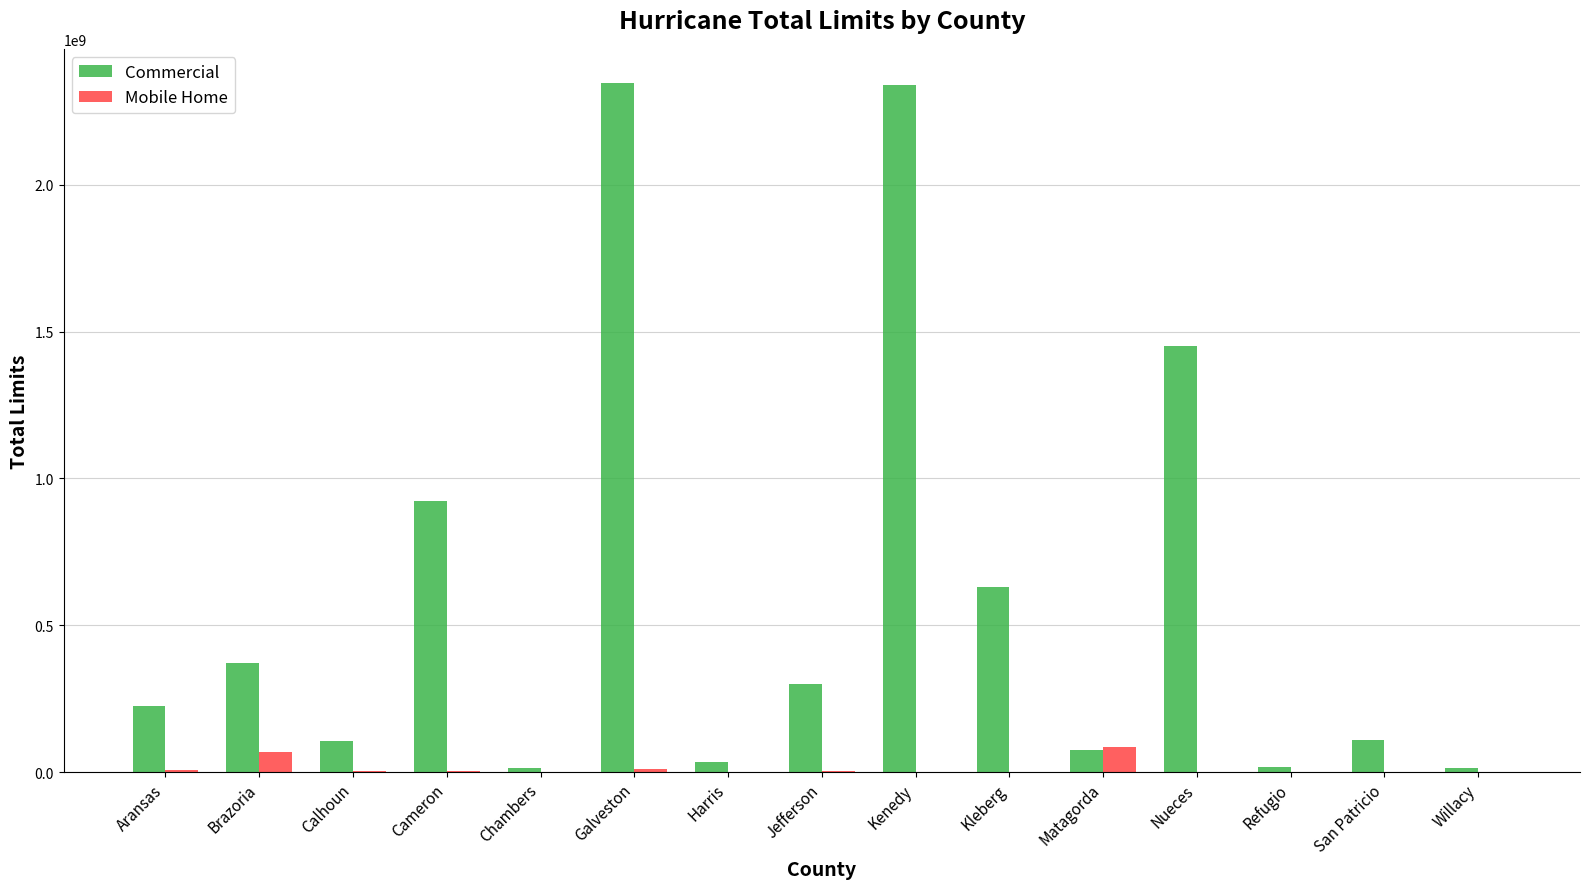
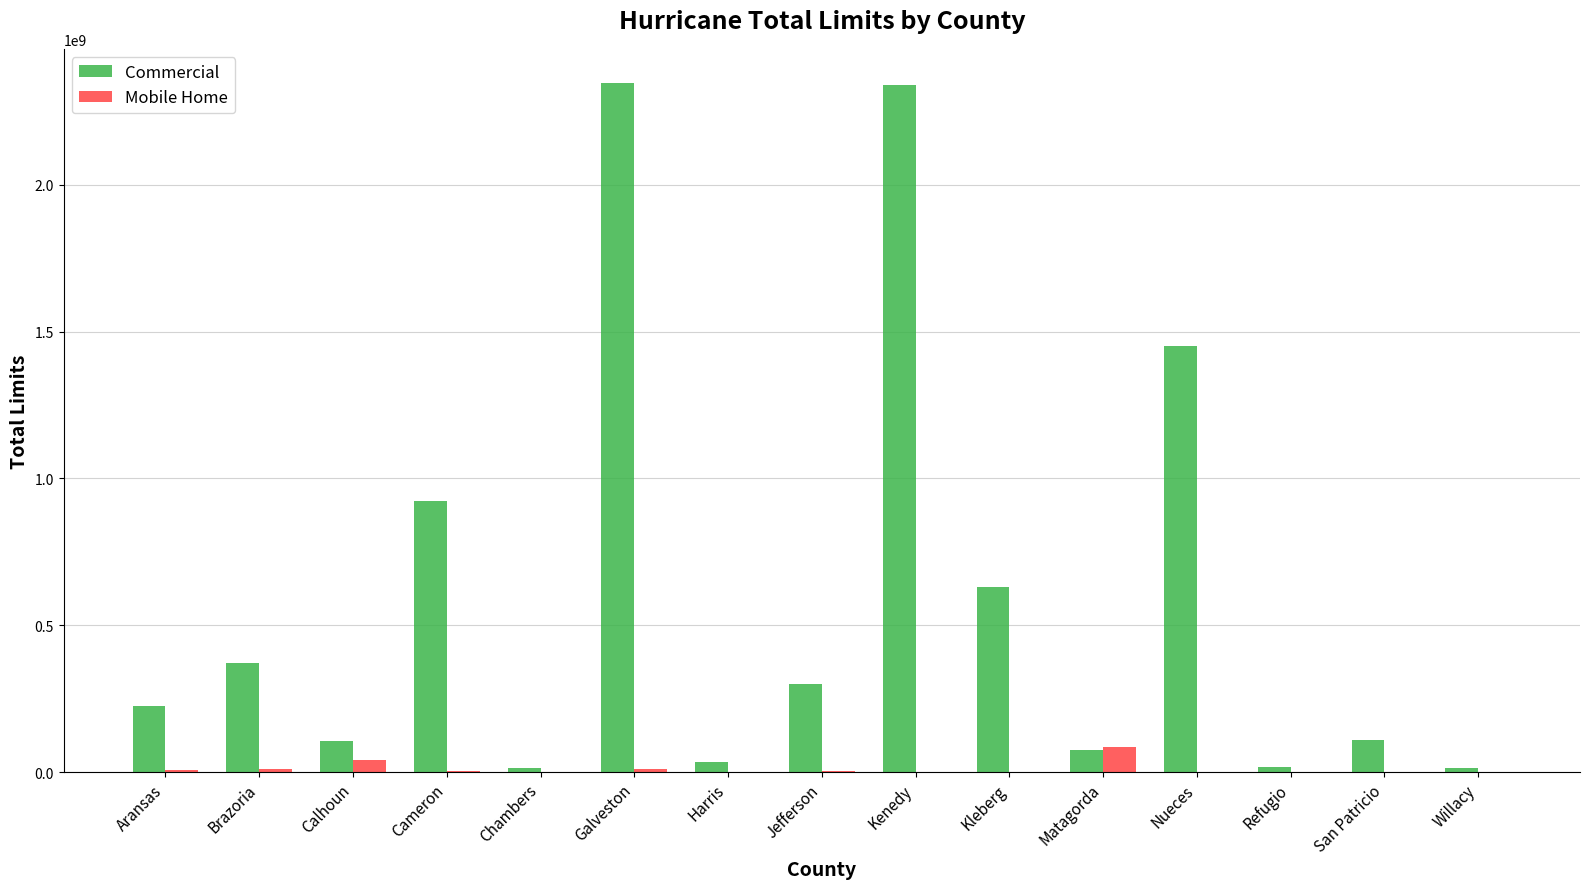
Mobile Home, Brazoria: 70000000 -> 10000000
Mobile Home, Calhoun: 0 -> 40000000
